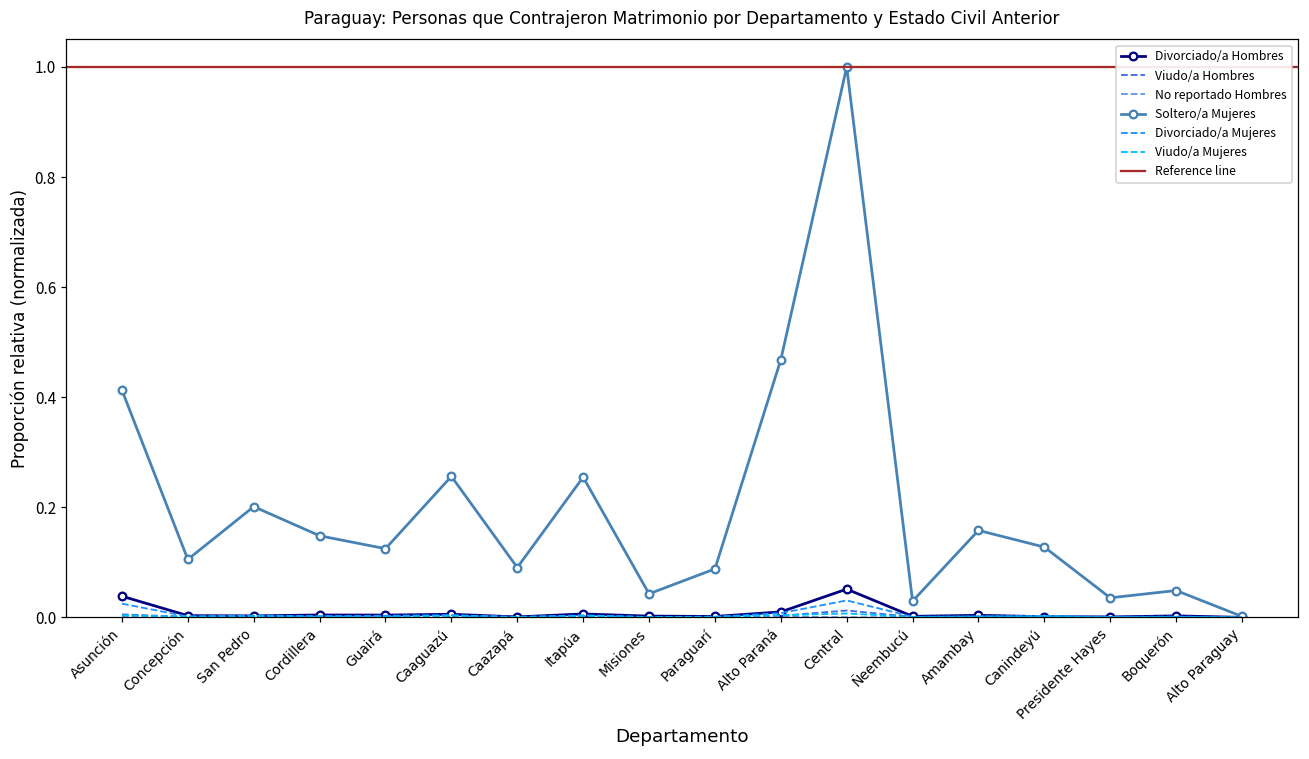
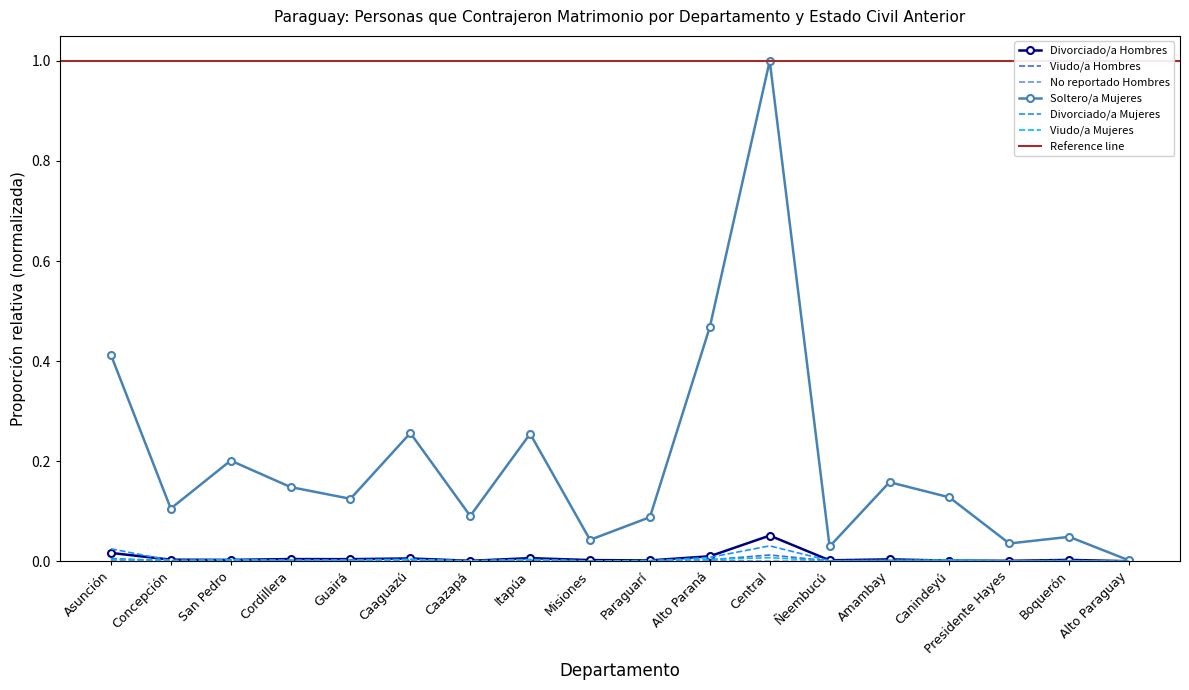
Divorciado/a Hombres, Asunción: 0.04 -> 0.02
